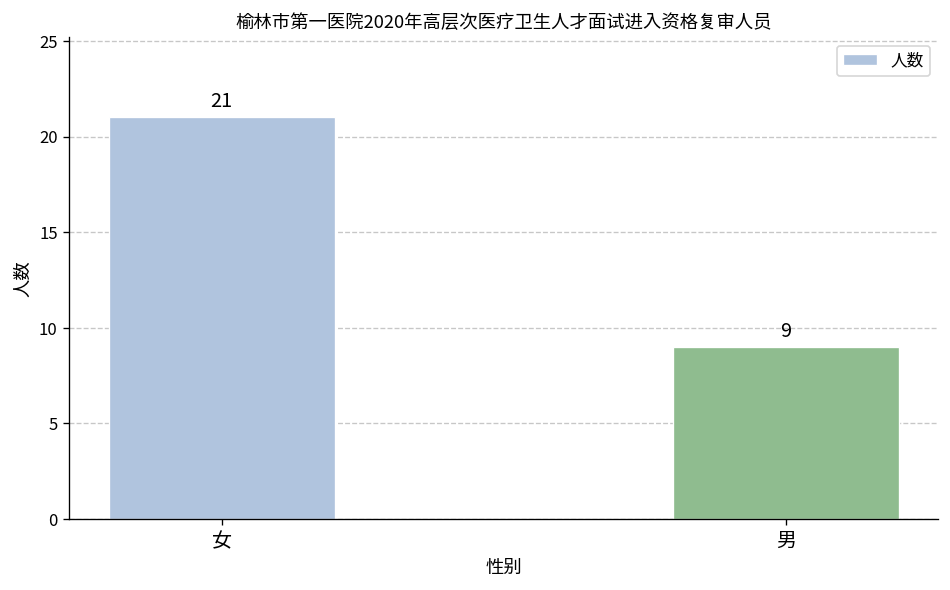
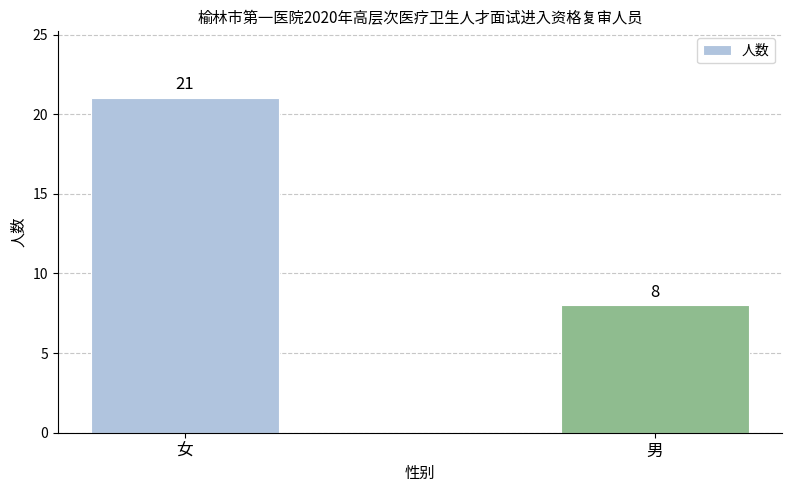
男: 9 -> 8
